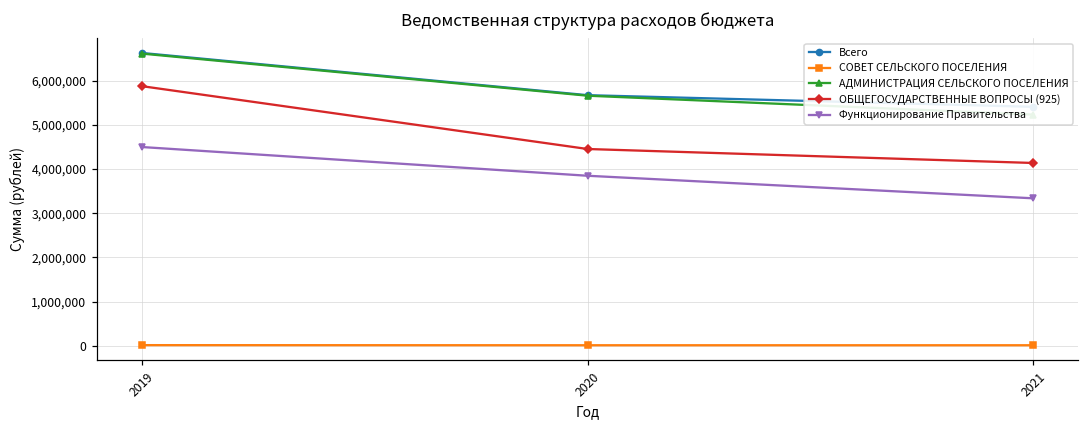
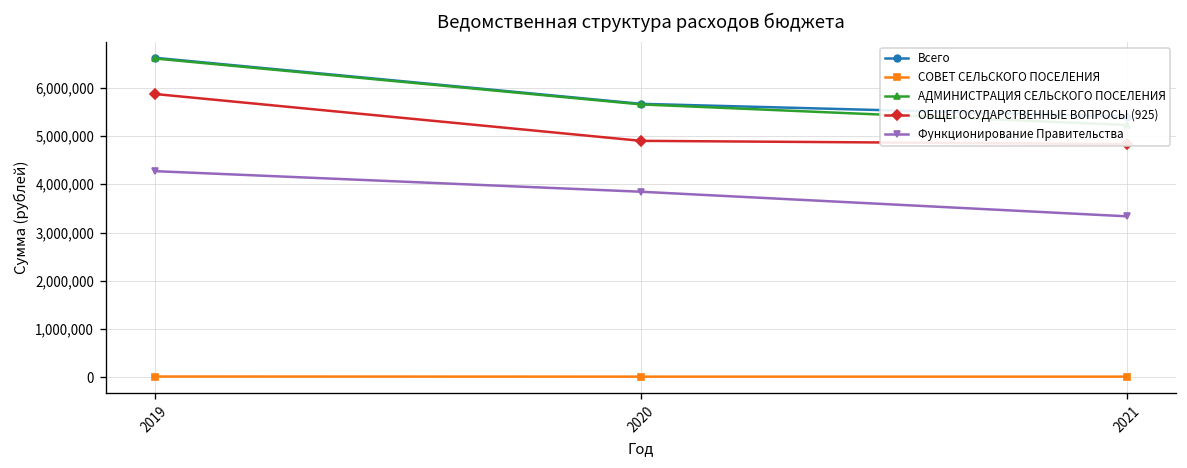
Функционирование Правительства, 2019: 4,500,000 -> 4,300,000
ОБЩЕГОСУДАРСТВЕННЫЕ ВОПРОСЫ (925), 2020: 4,500,000 -> 4,900,000
ОБЩЕГОСУДАРСТВЕННЫЕ ВОПРОСЫ (925), 2021: 4,100,000 -> 4,800,000
